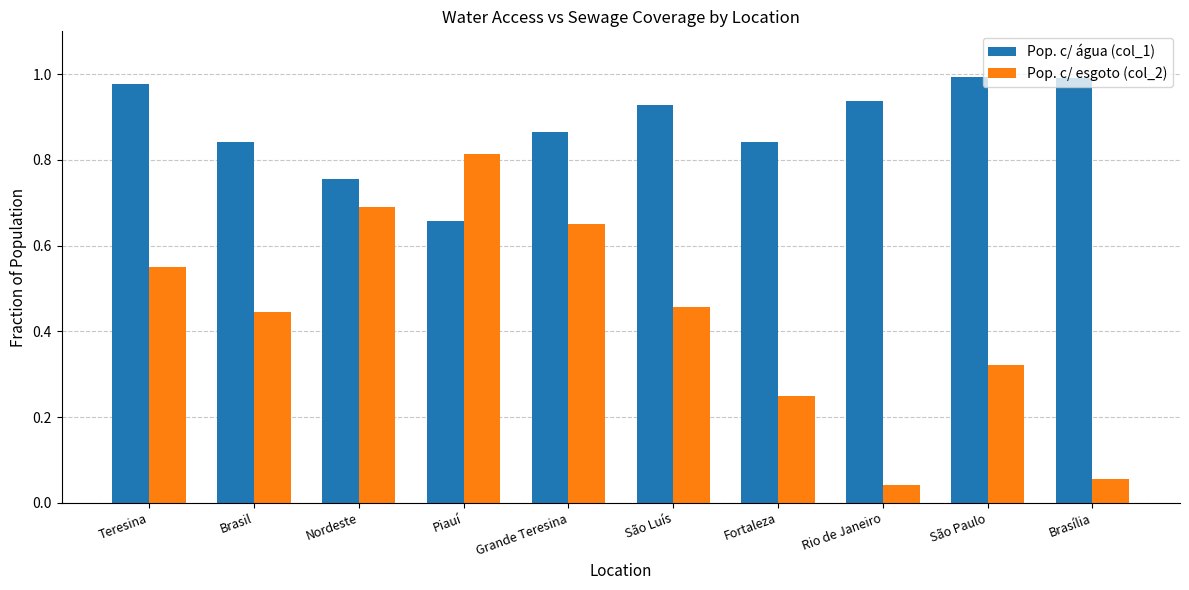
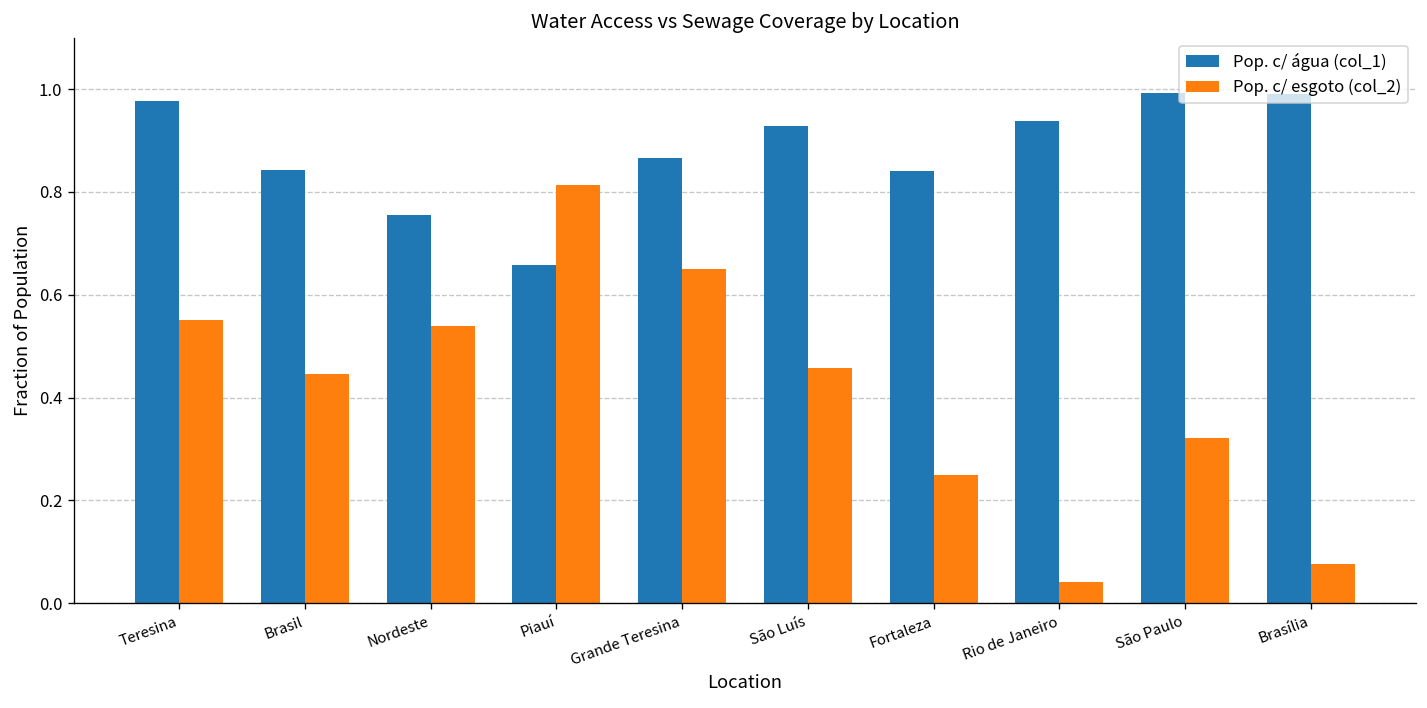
Pop. c/ esgoto (col_2), Nordeste: 0.69 -> 0.54
Pop. c/ esgoto (col_2), Brasília: 0.06 -> 0.08
